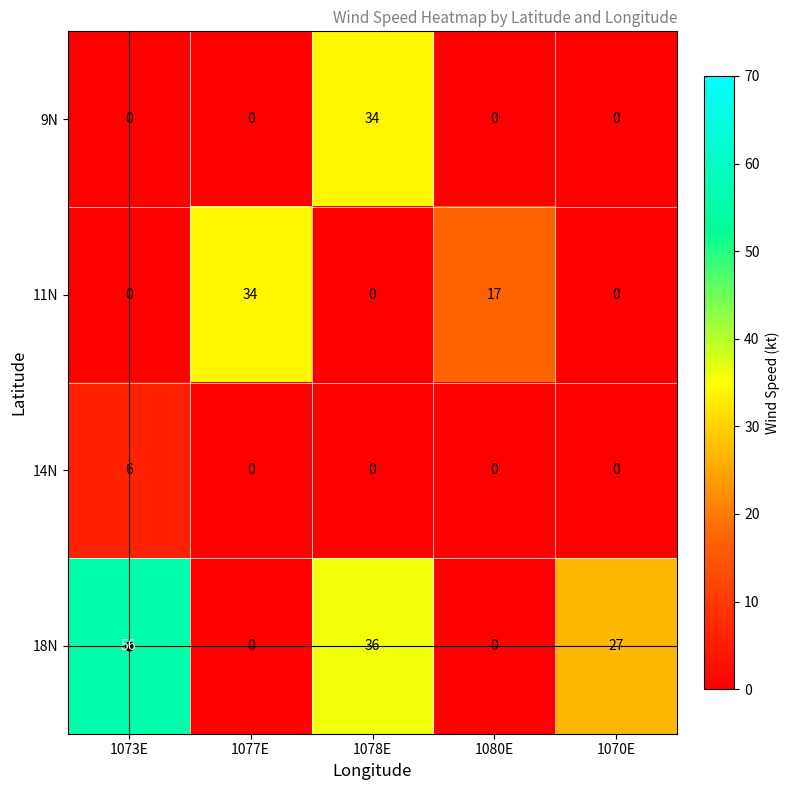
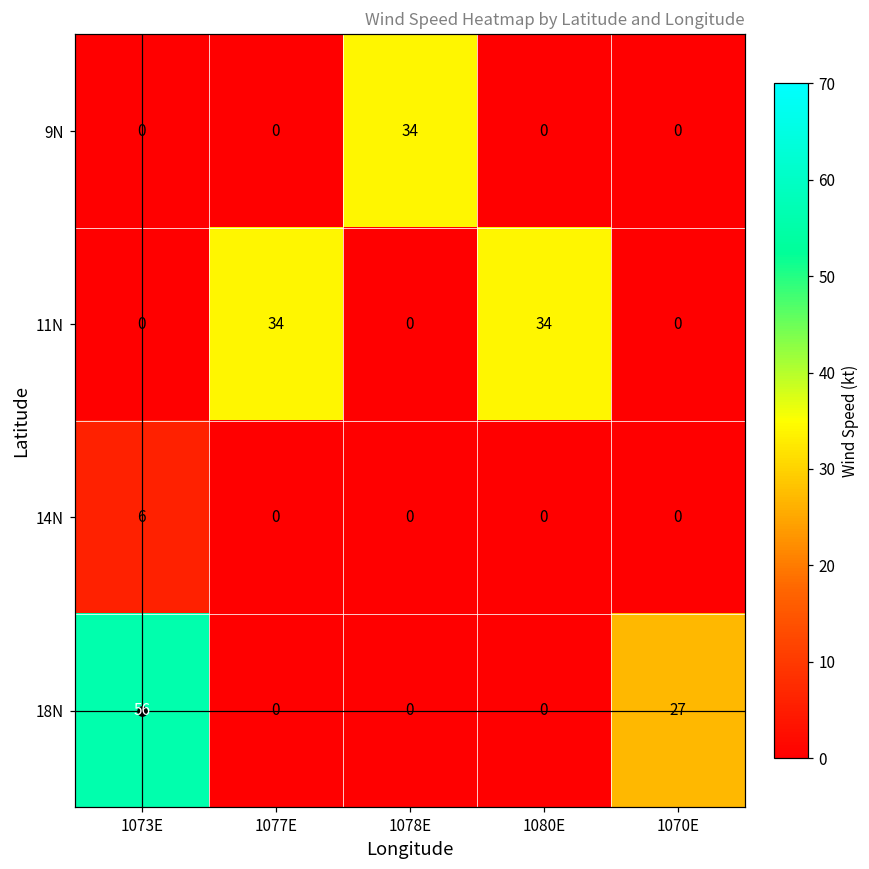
11N, 1080E: 17 -> 34
18N, 1078E: 36 -> 0
